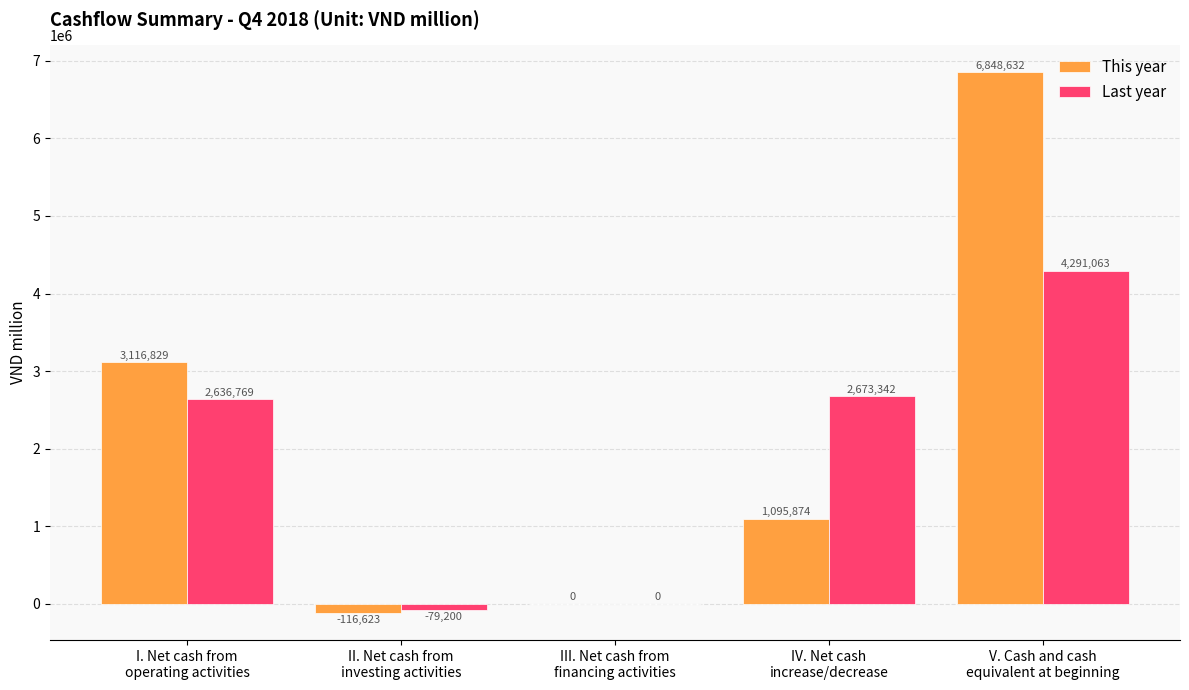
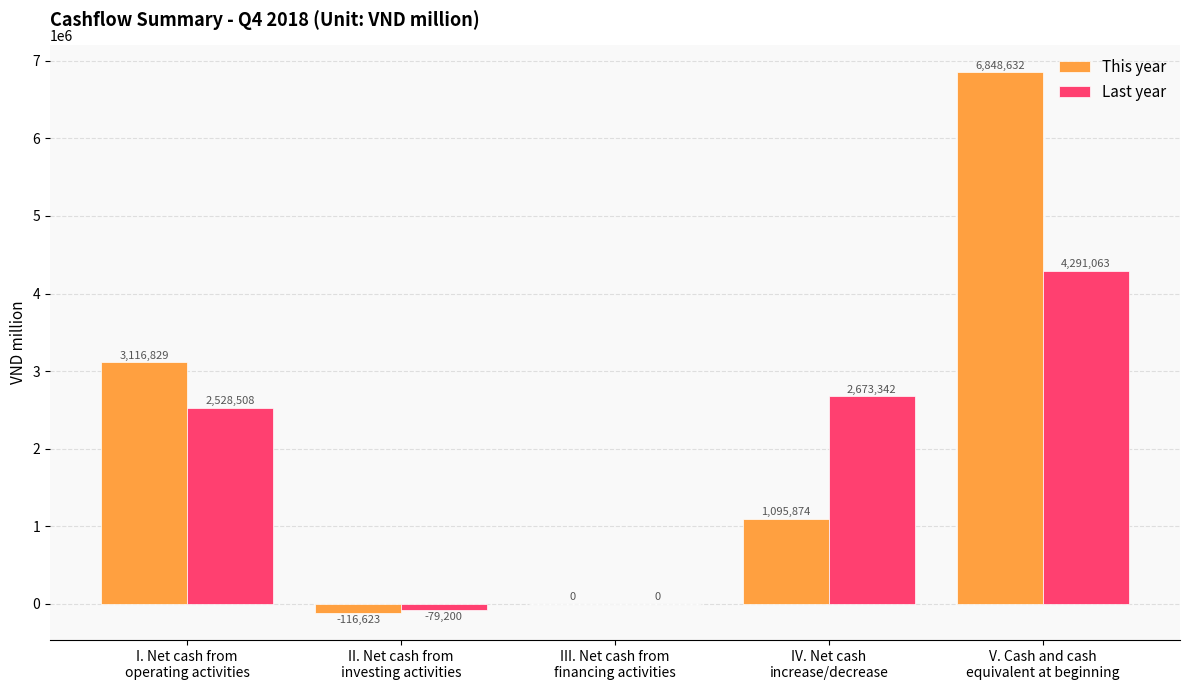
Last year, I. Net cash from operating activities: 2,636,769 -> 2,528,508
